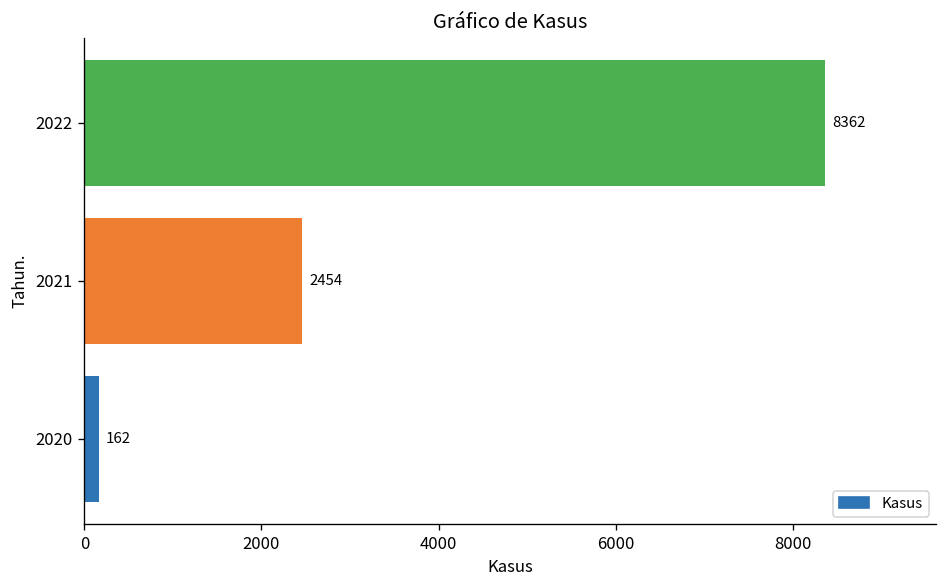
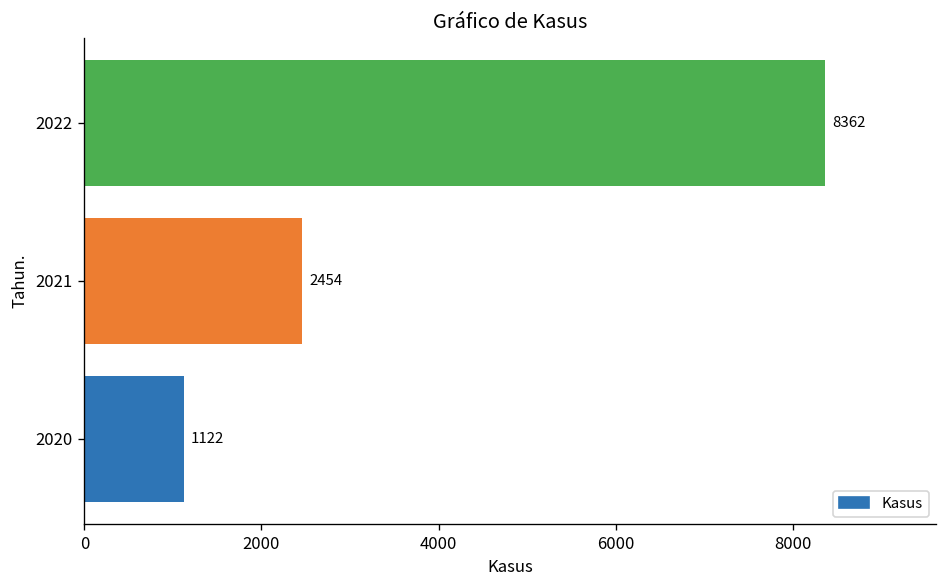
2020: 162 -> 1122
